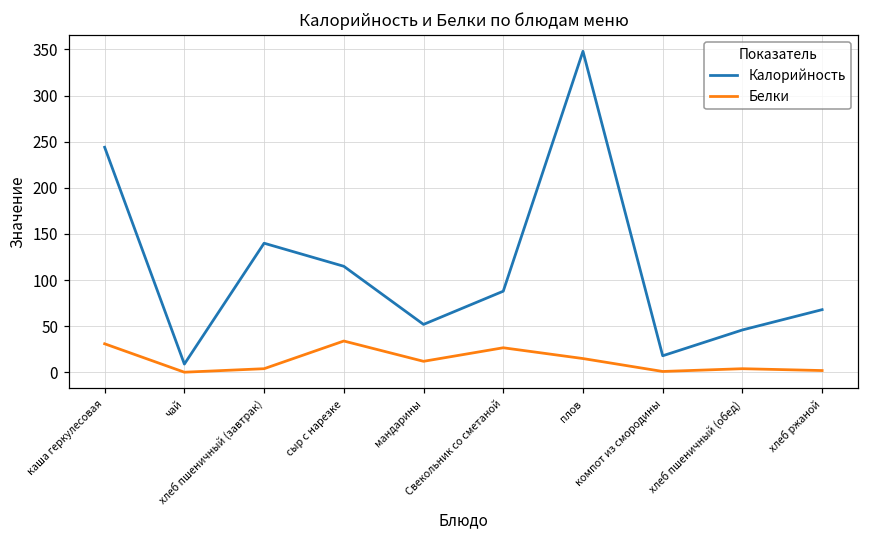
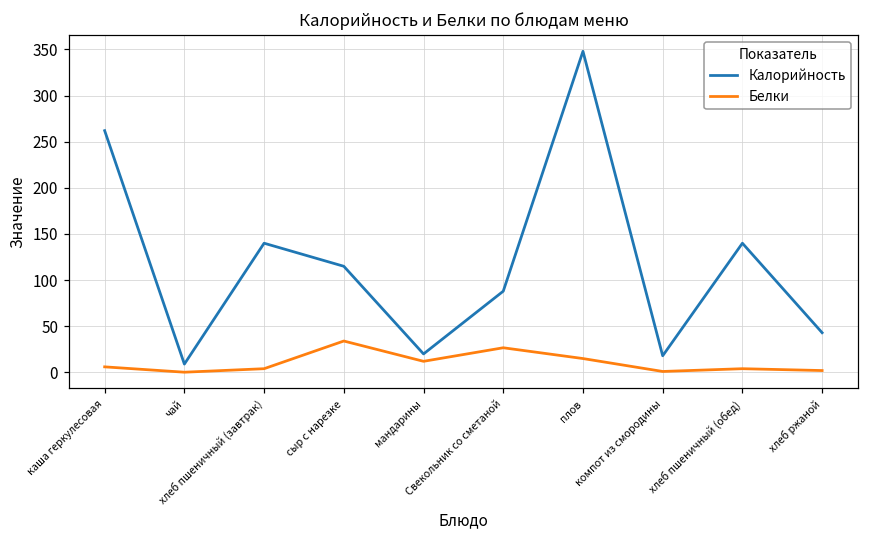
Калорийность, каша геркулесовая: 240 -> 260
Белки, каша геркулесовая: 30 -> 10
Калорийность, мандарины: 50 -> 20
Калорийность, хлеб пшеничный (обед): 50 -> 140
Калорийность, хлеб ржаной: 70 -> 40
